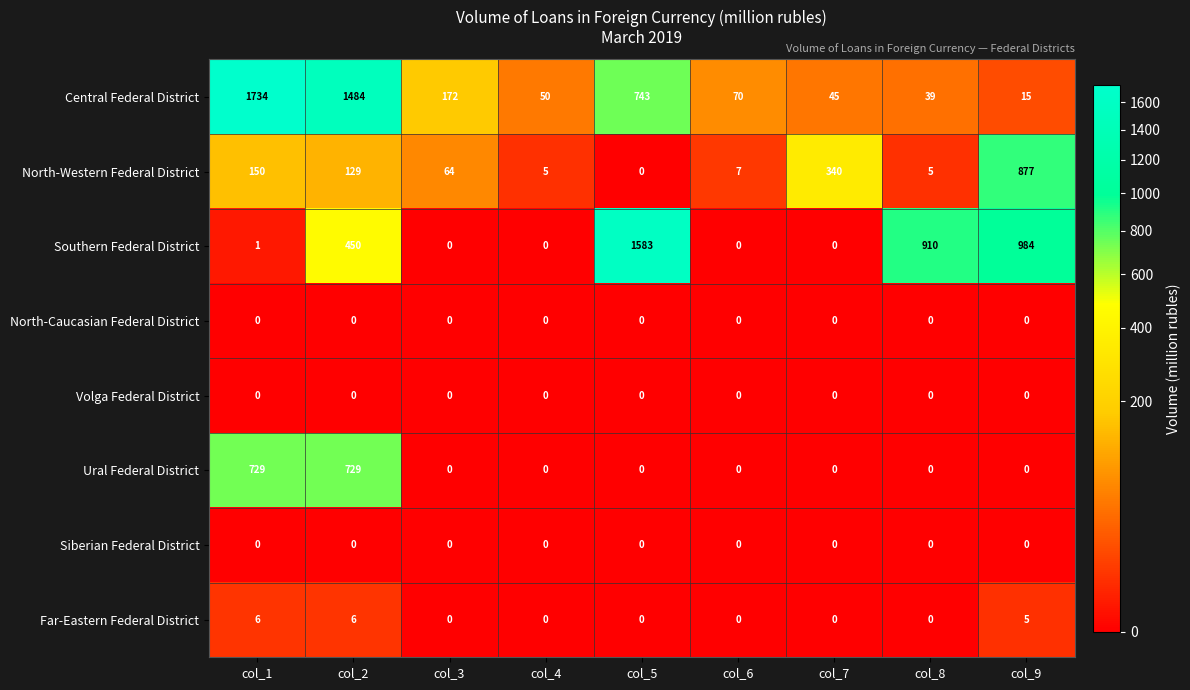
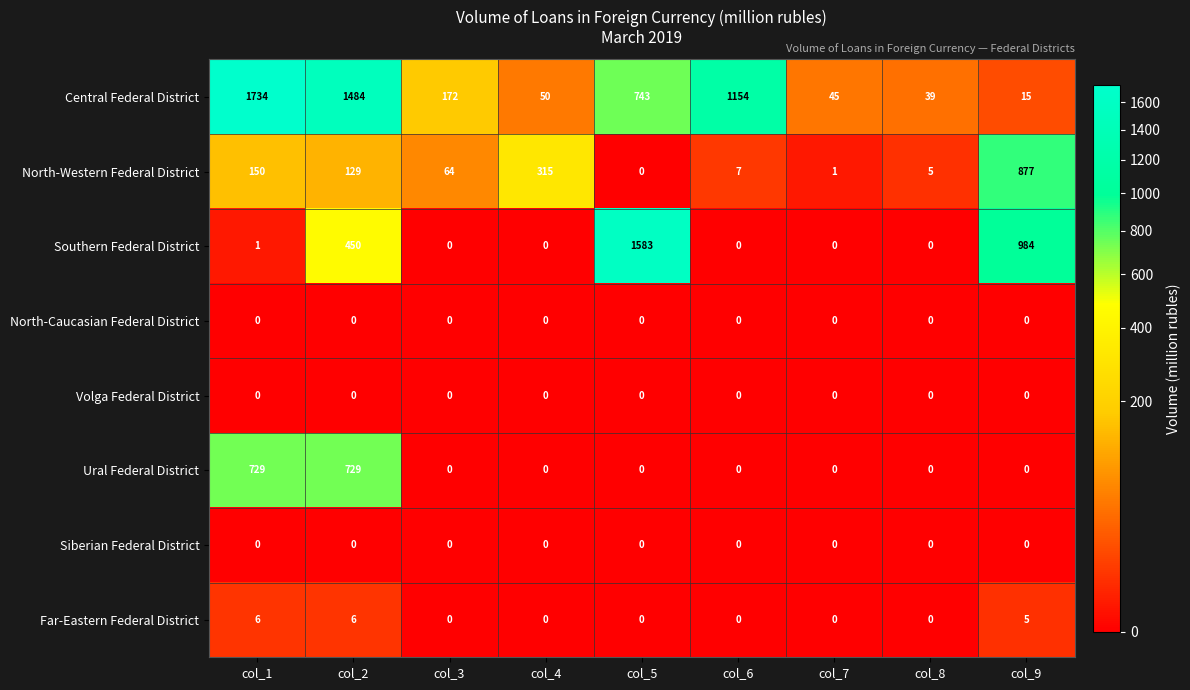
Central Federal District, col_6: 70 -> 1154
North-Western Federal District, col_4: 5 -> 315
North-Western Federal District, col_7: 340 -> 1
Southern Federal District, col_8: 910 -> 0
